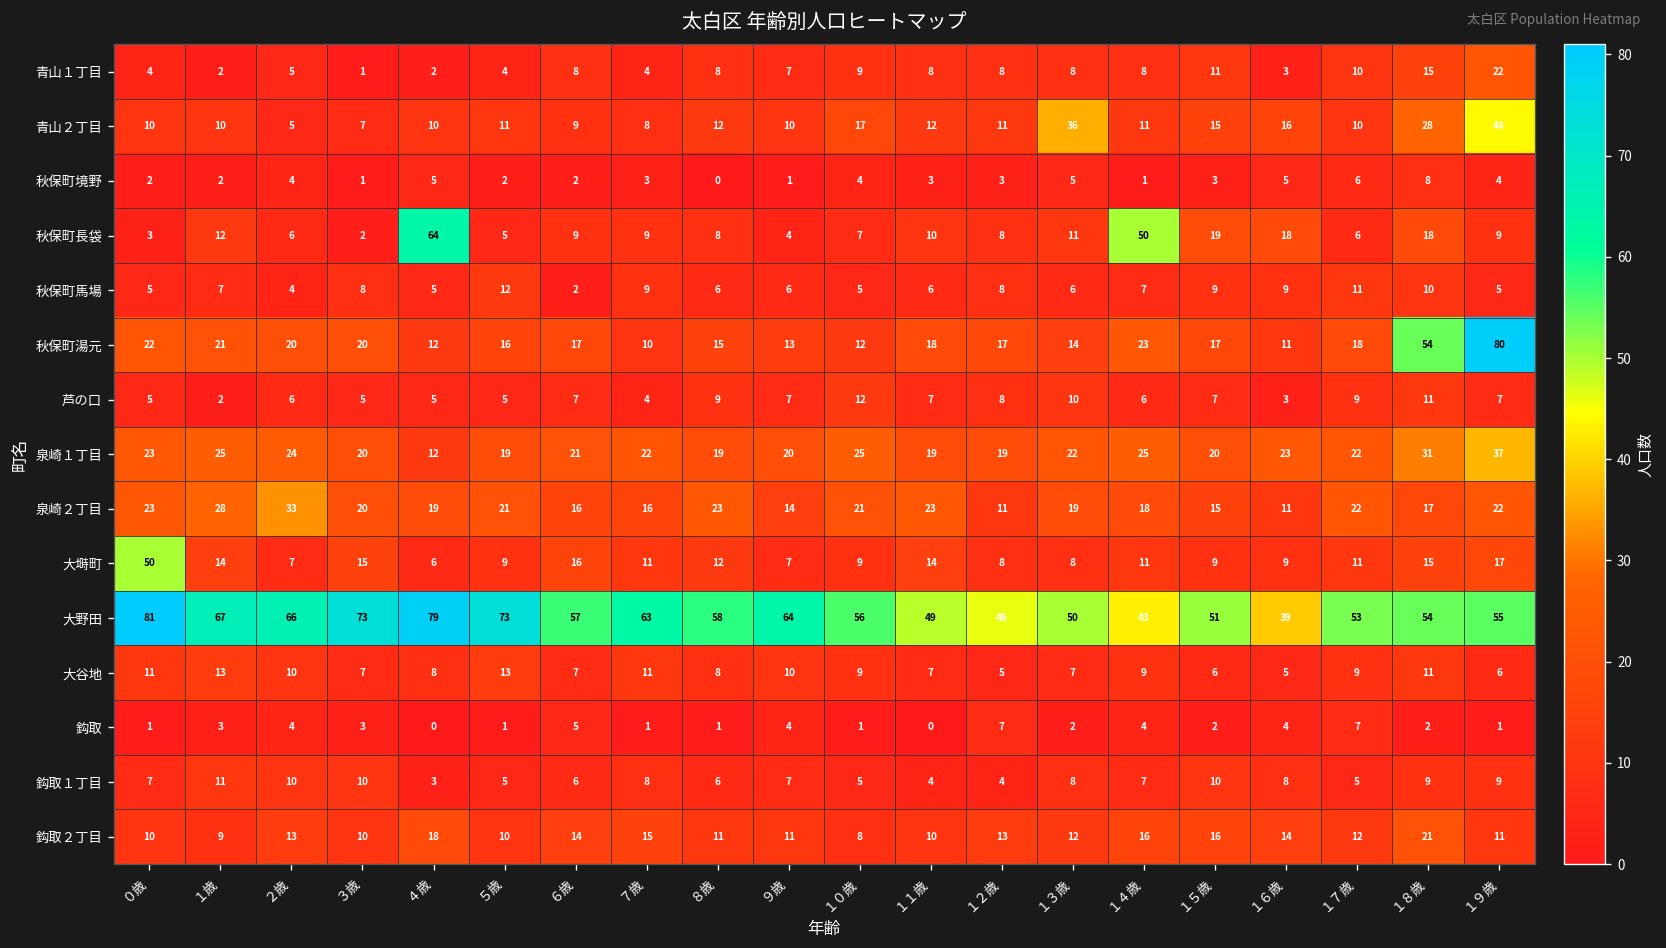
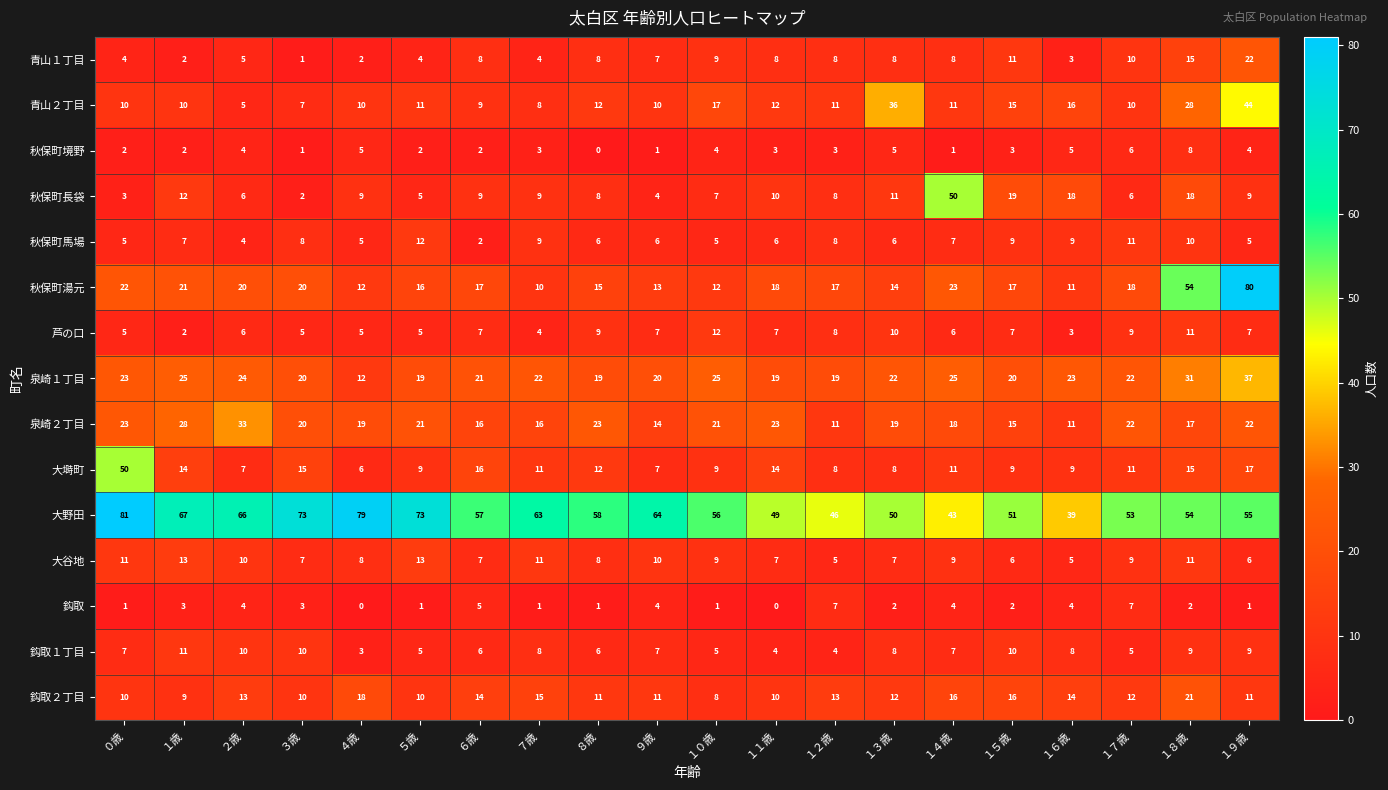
秋保町長袋, ４歳: 64 -> 9
